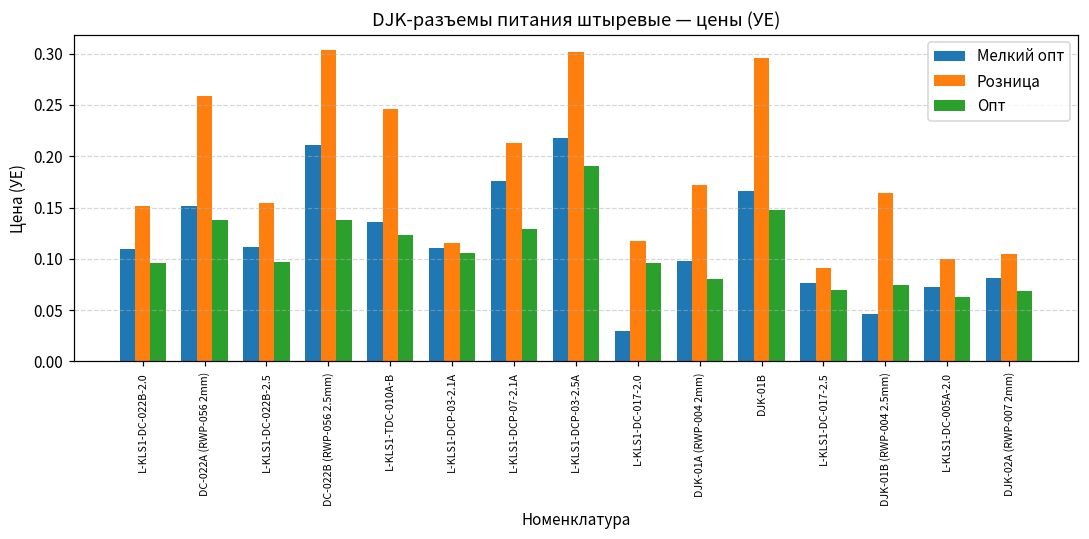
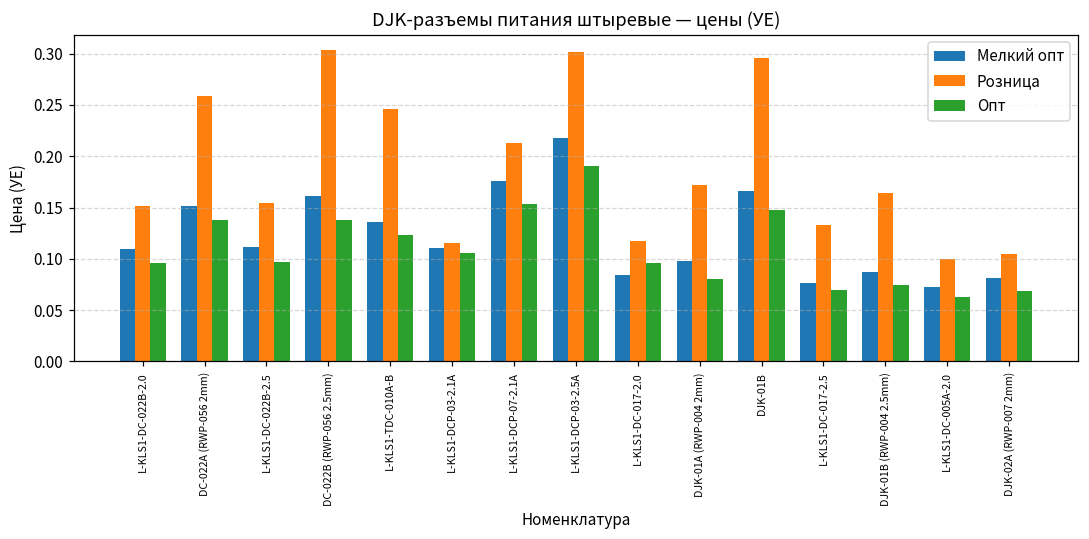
Мелкий опт, DC-022B (RWP-056 2.5mm): 0.21 -> 0.16
Опт, L-KLS1-DCP-07-2.1A: 0.13 -> 0.15
Мелкий опт, L-KLS1-DC-017-2.0: 0.03 -> 0.08
Розница, L-KLS1-DC-017-2.5: 0.09 -> 0.13
Мелкий опт, DJK-01B (RWP-004 2.5mm): 0.05 -> 0.09
